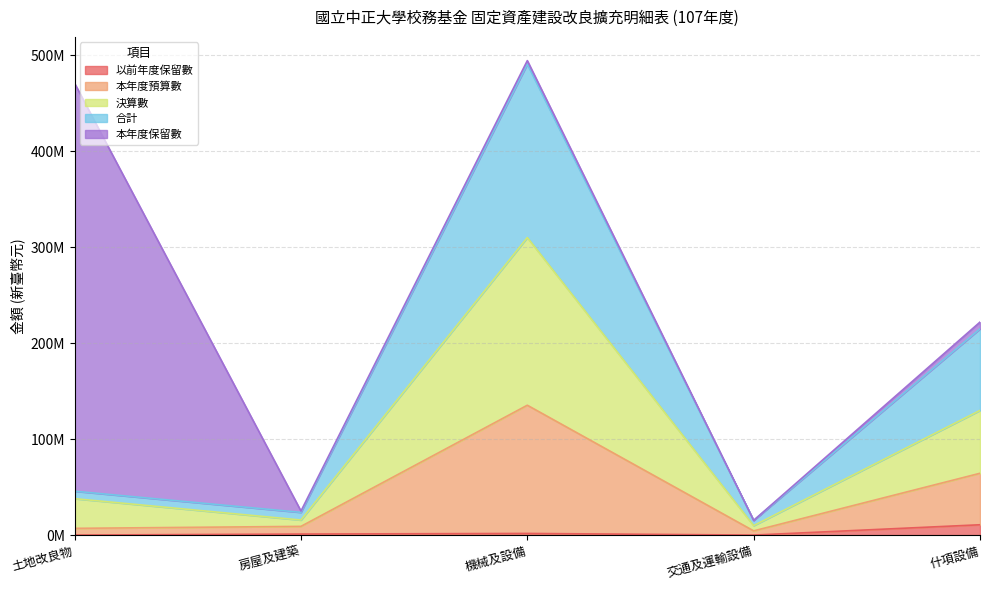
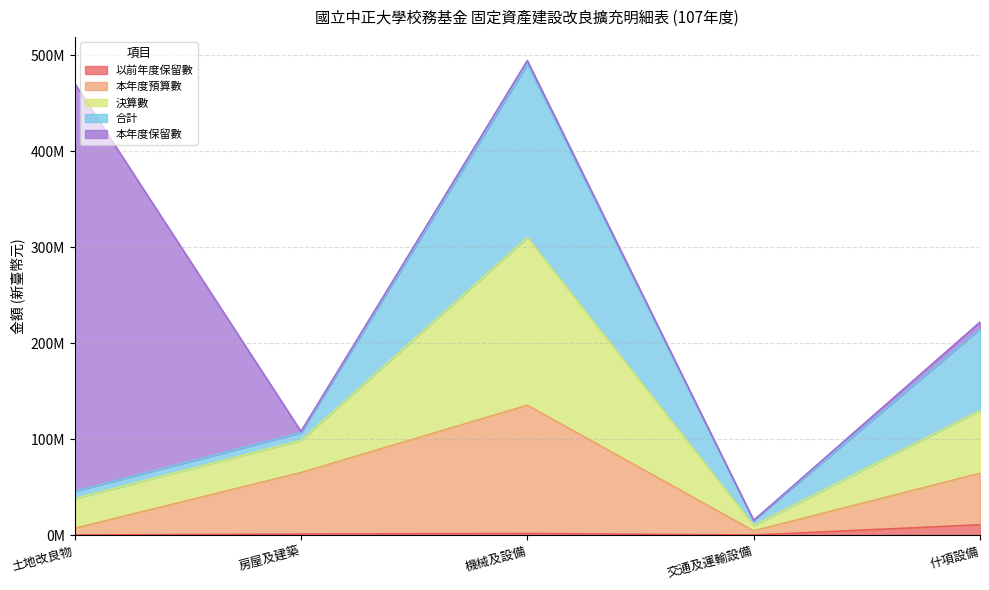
本年度預算數, 房屋及建築: 10000000 -> 60000000
決算數, 房屋及建築: 10000000 -> 30000000
